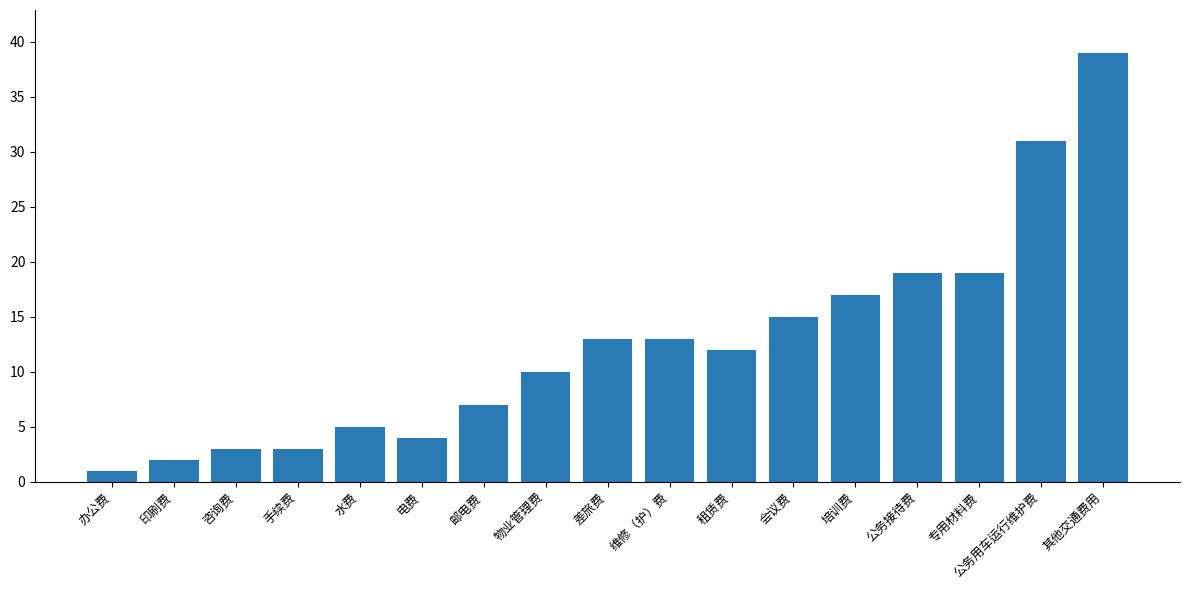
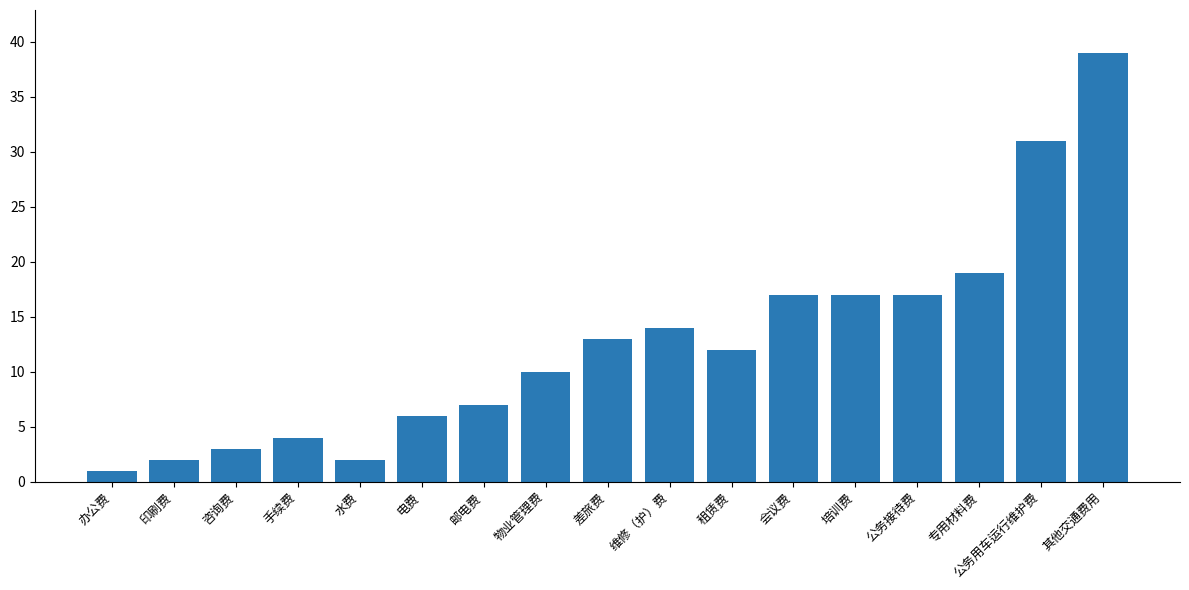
手续费: 3 -> 4
水费: 5 -> 2
电费: 4 -> 6
维修（护）费: 13 -> 14
会议费: 15 -> 17
公务接待费: 19 -> 17
